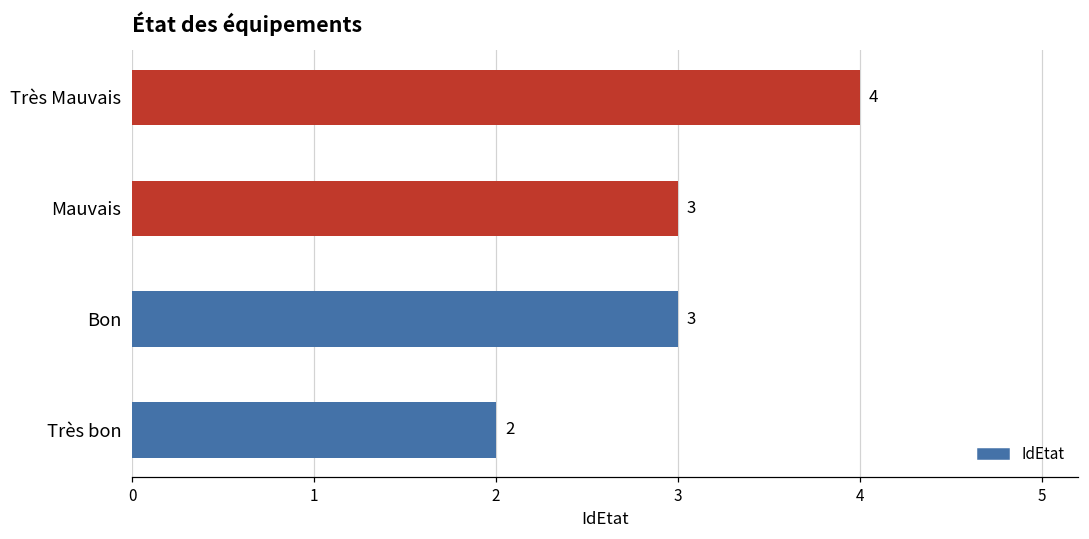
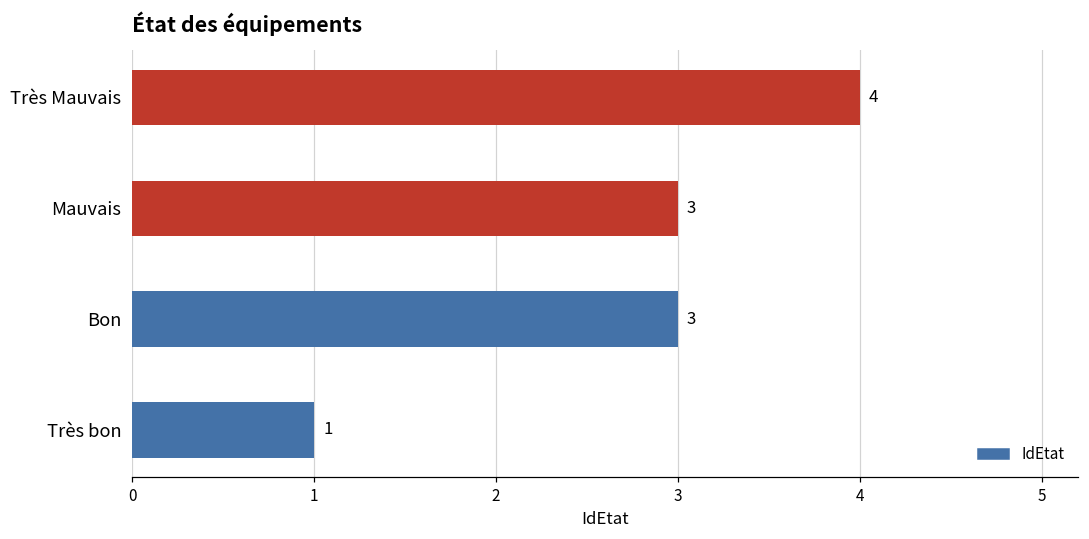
Très bon: 2 -> 1
